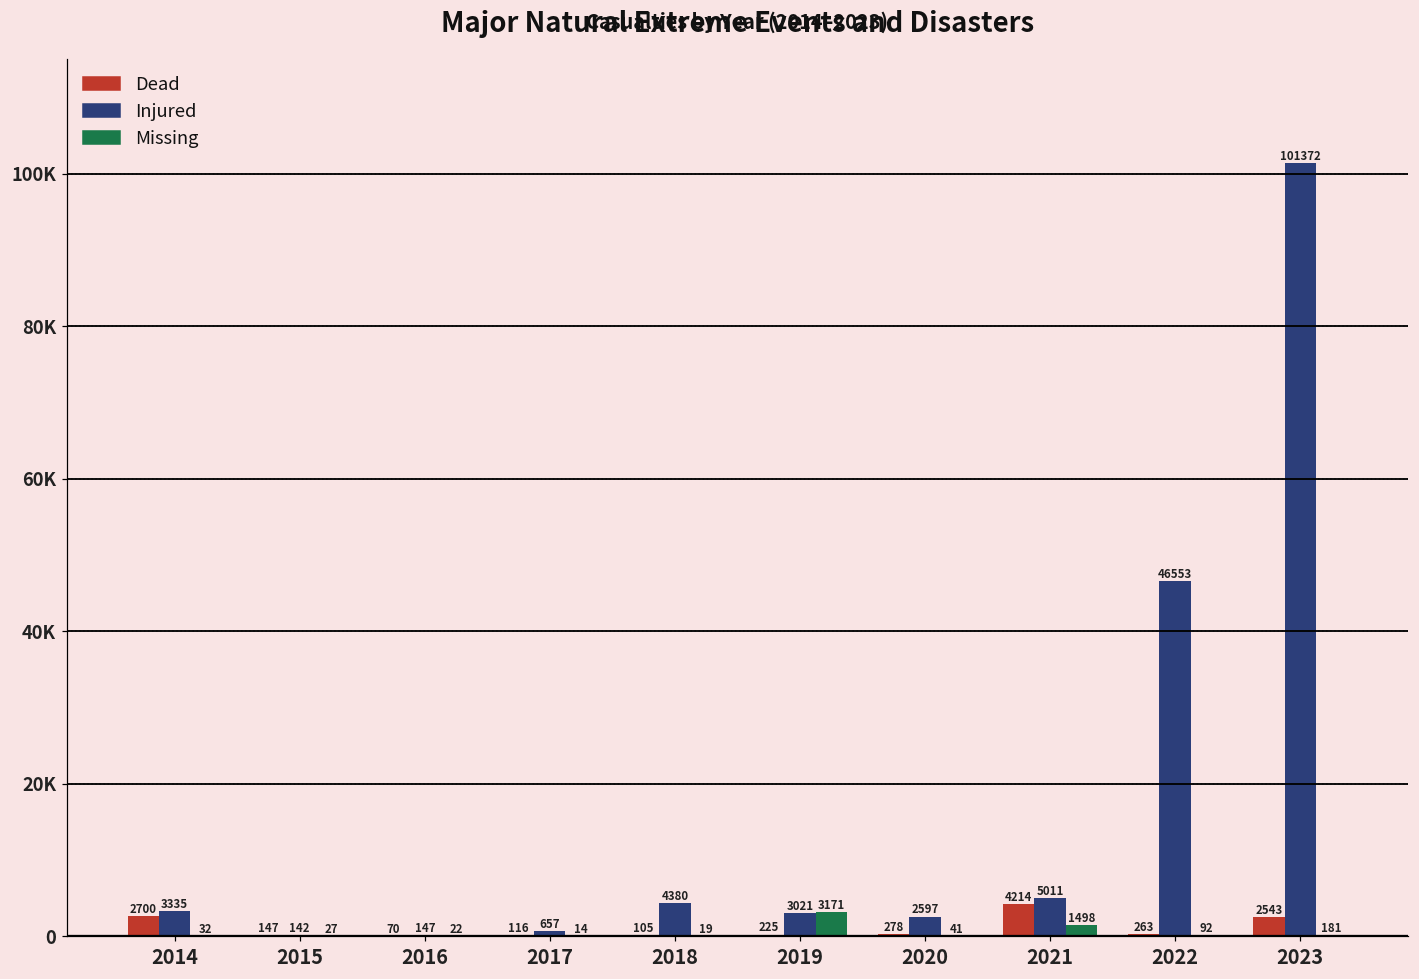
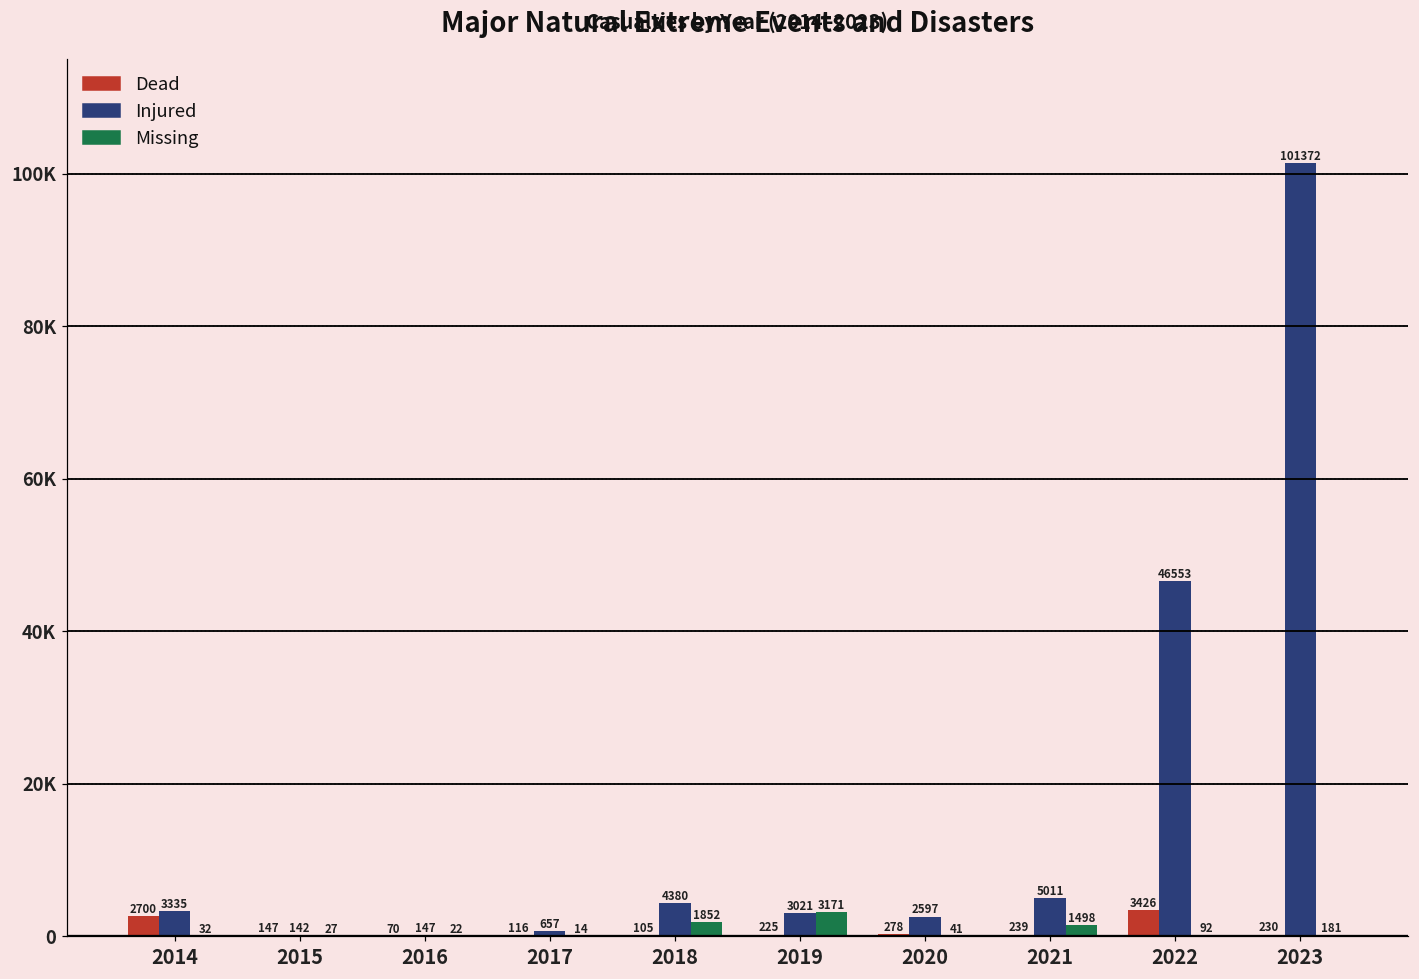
Missing, 2018: 19 -> 1852
Dead, 2021: 4214 -> 239
Dead, 2022: 263 -> 3426
Dead, 2023: 2543 -> 230
